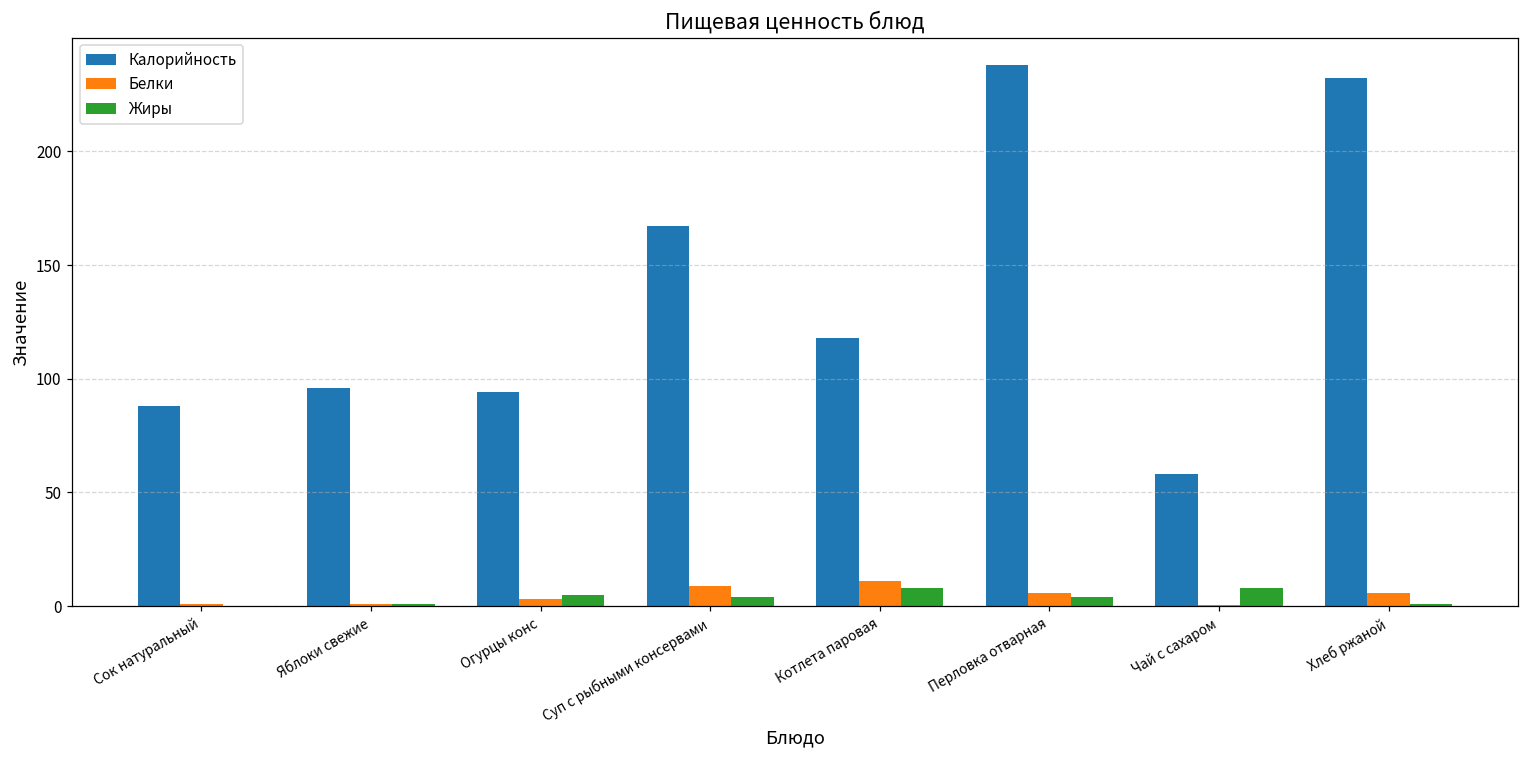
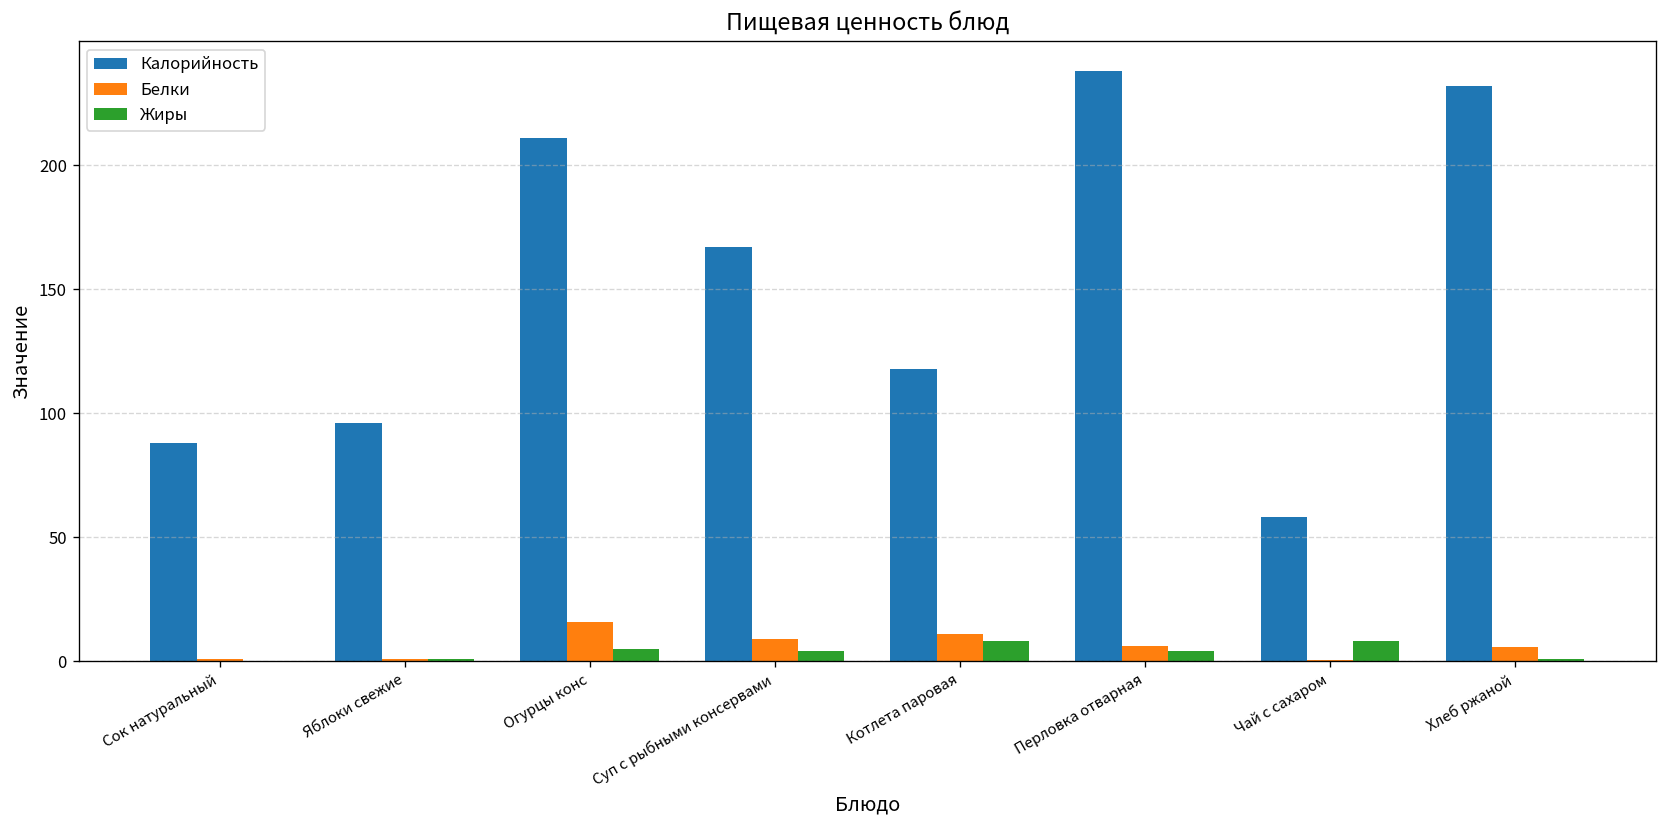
Калорийность, Огурцы конс: 94 -> 211
Белки, Огурцы конс: 3 -> 16
